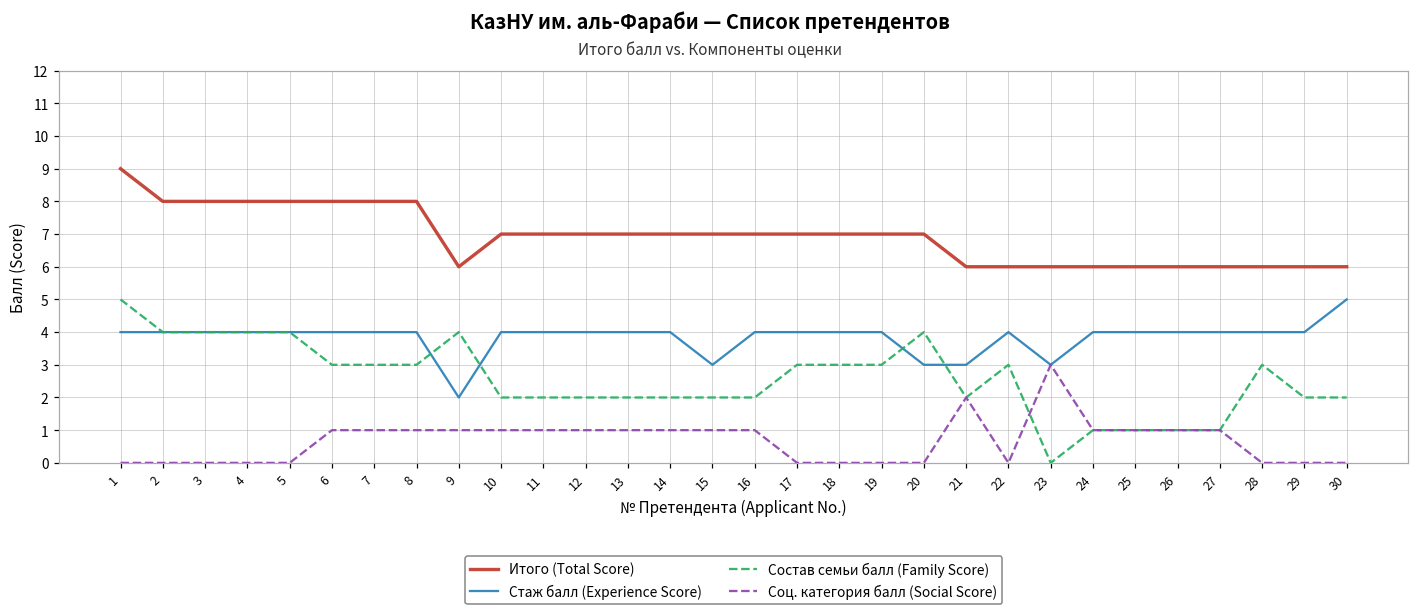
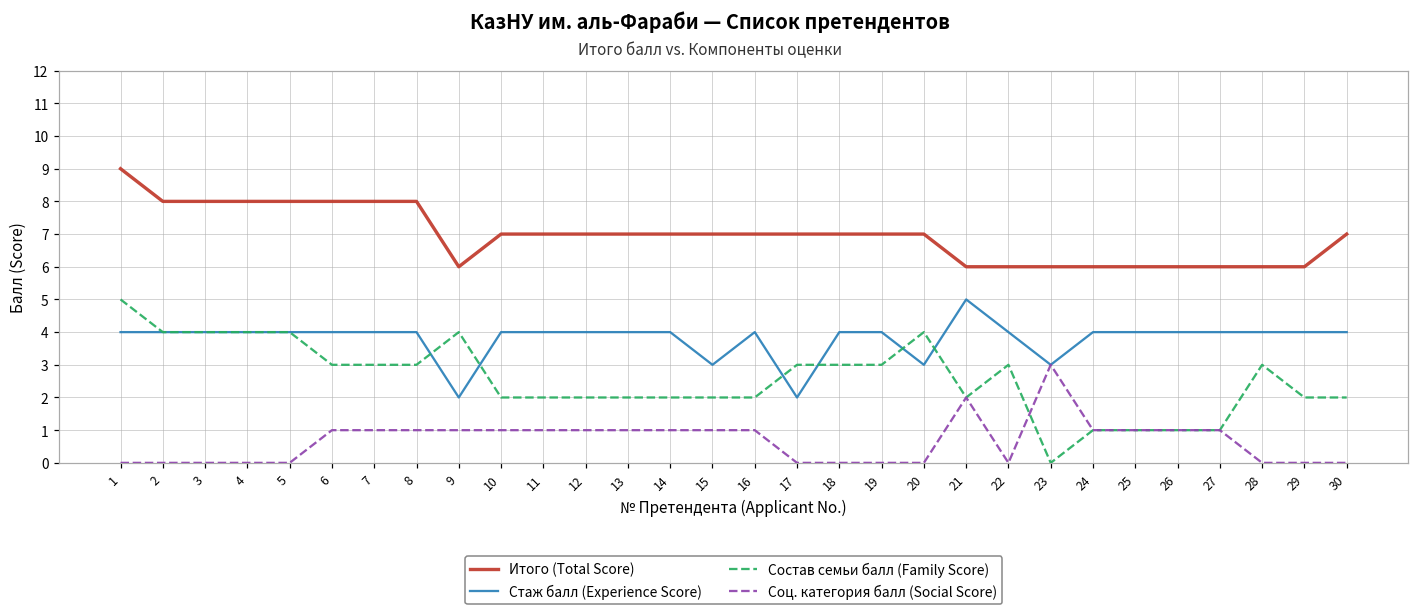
Стаж балл (Experience Score), 17: 4 -> 2
Стаж балл (Experience Score), 21: 3 -> 5
Итого (Total Score), 30: 6 -> 7
Стаж балл (Experience Score), 30: 5 -> 4
